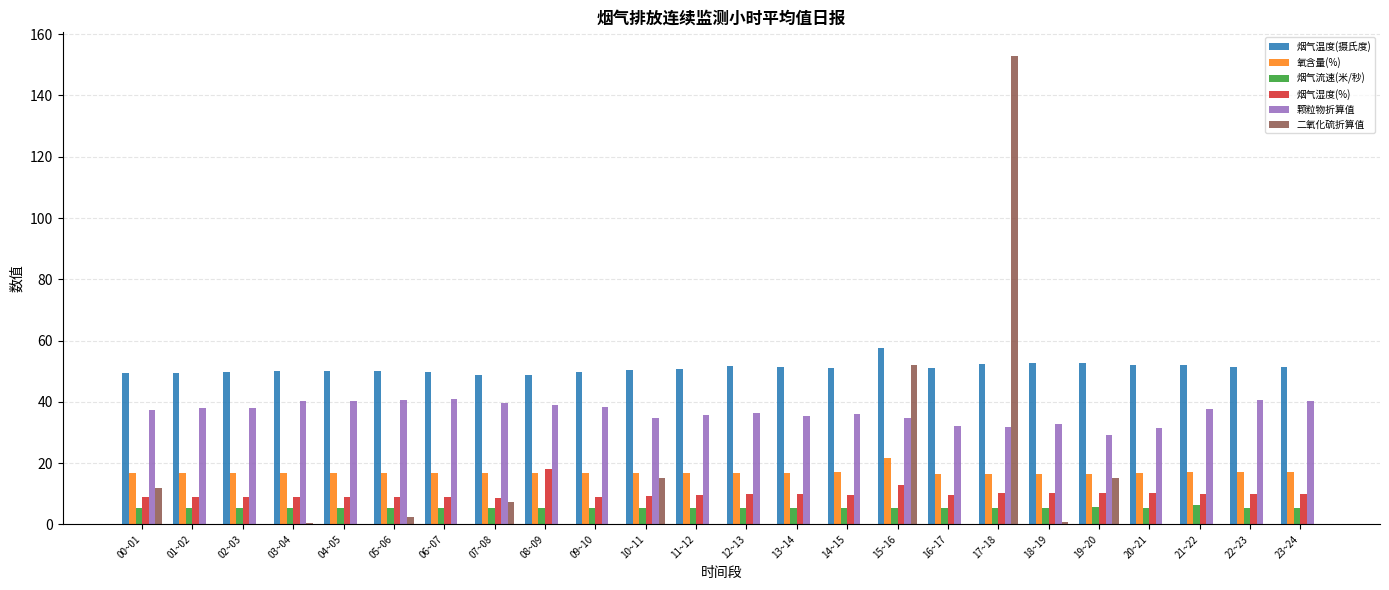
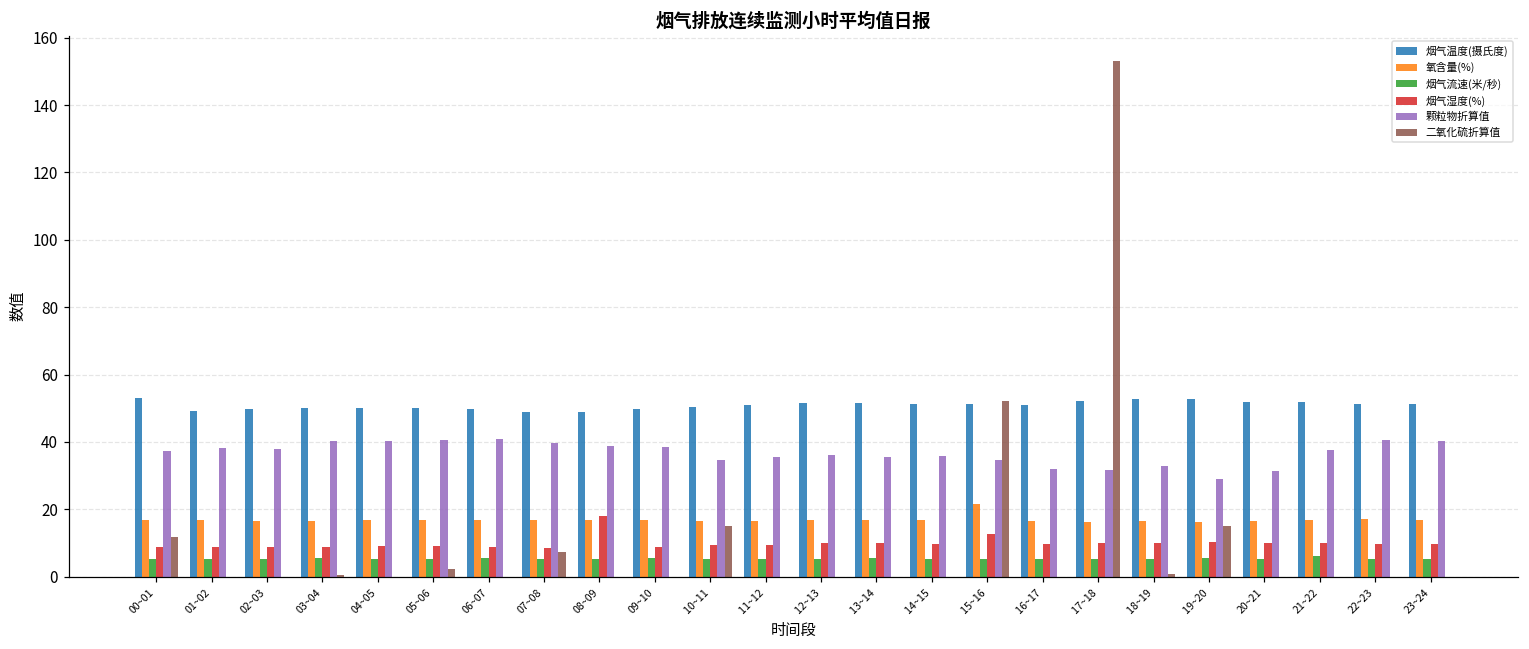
烟气温度(摄氏度), 00~01: 49 -> 53
烟气温度(摄氏度), 15~16: 58 -> 51
